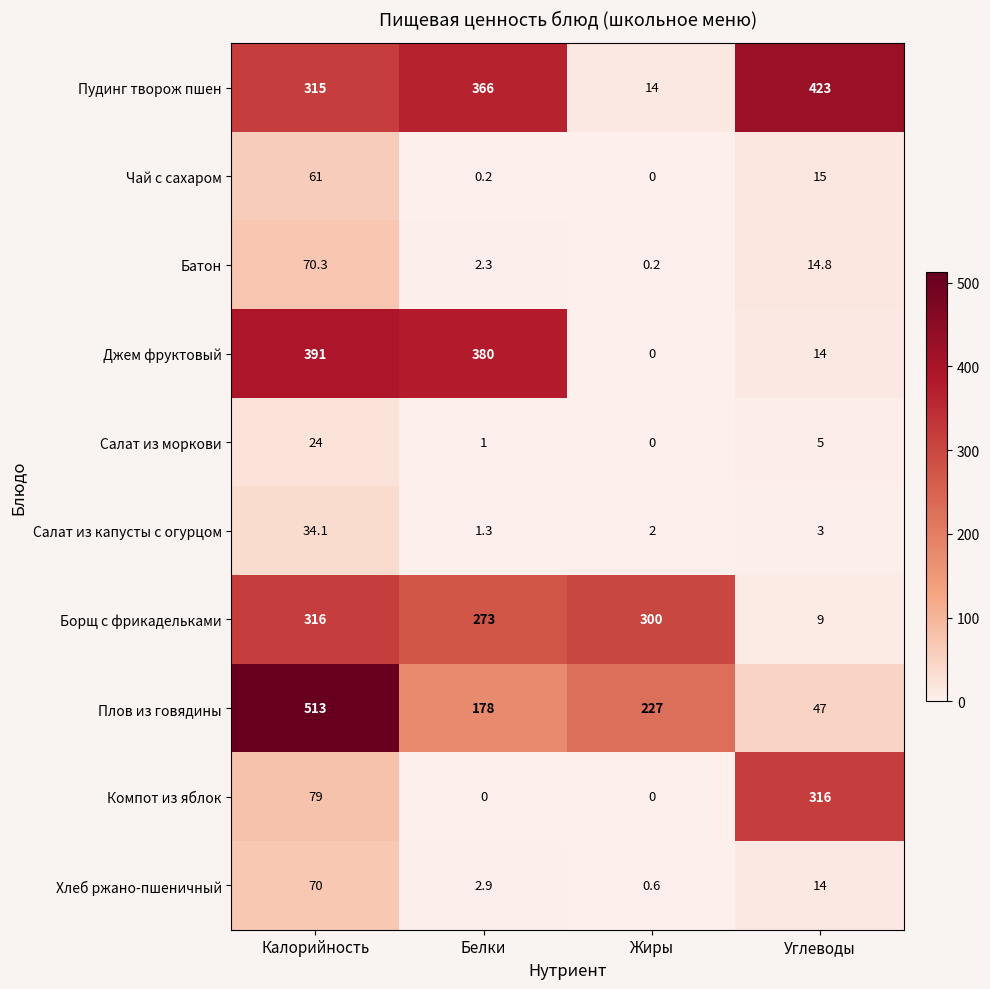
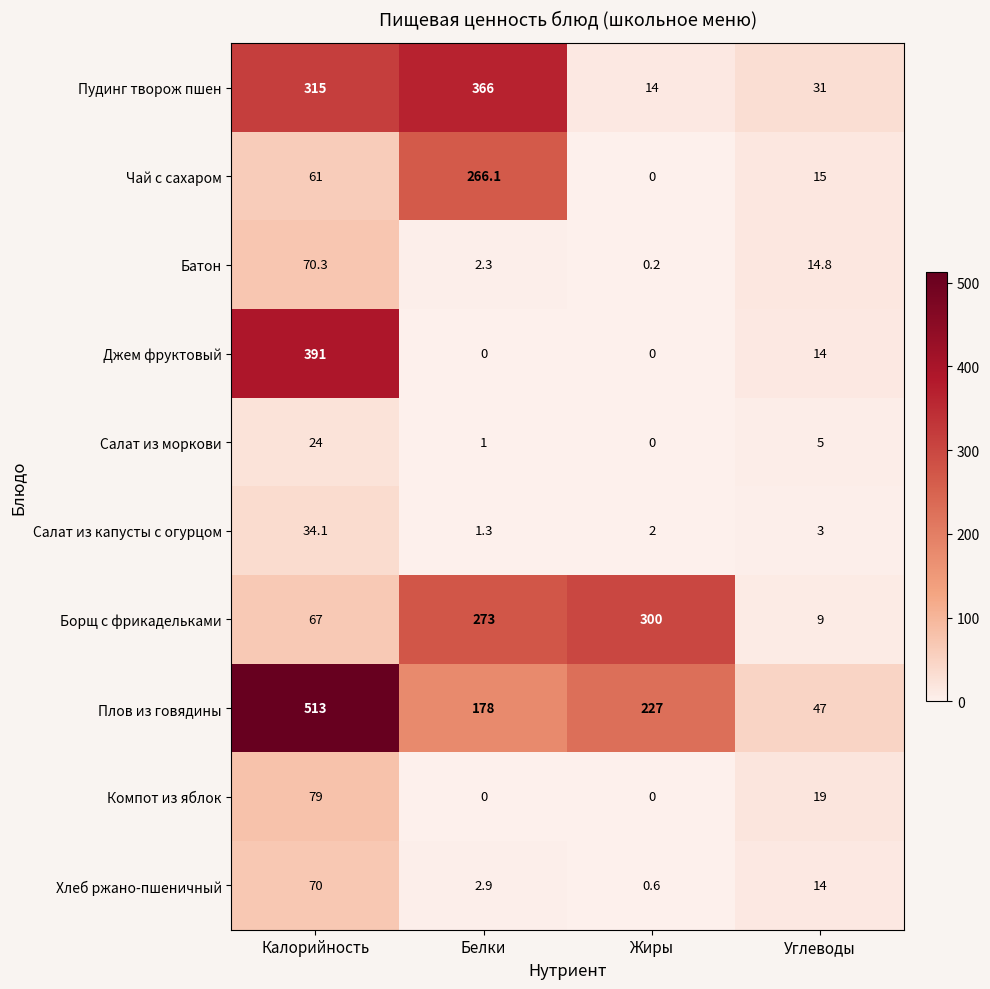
Пудинг творож пшен, Углеводы: 423 -> 31
Чай с сахаром, Белки: 0.2 -> 266.1
Джем фруктовый, Белки: 380 -> 0
Борщ с фрикадельками, Калорийность: 316 -> 67
Компот из яблок, Углеводы: 316 -> 19
